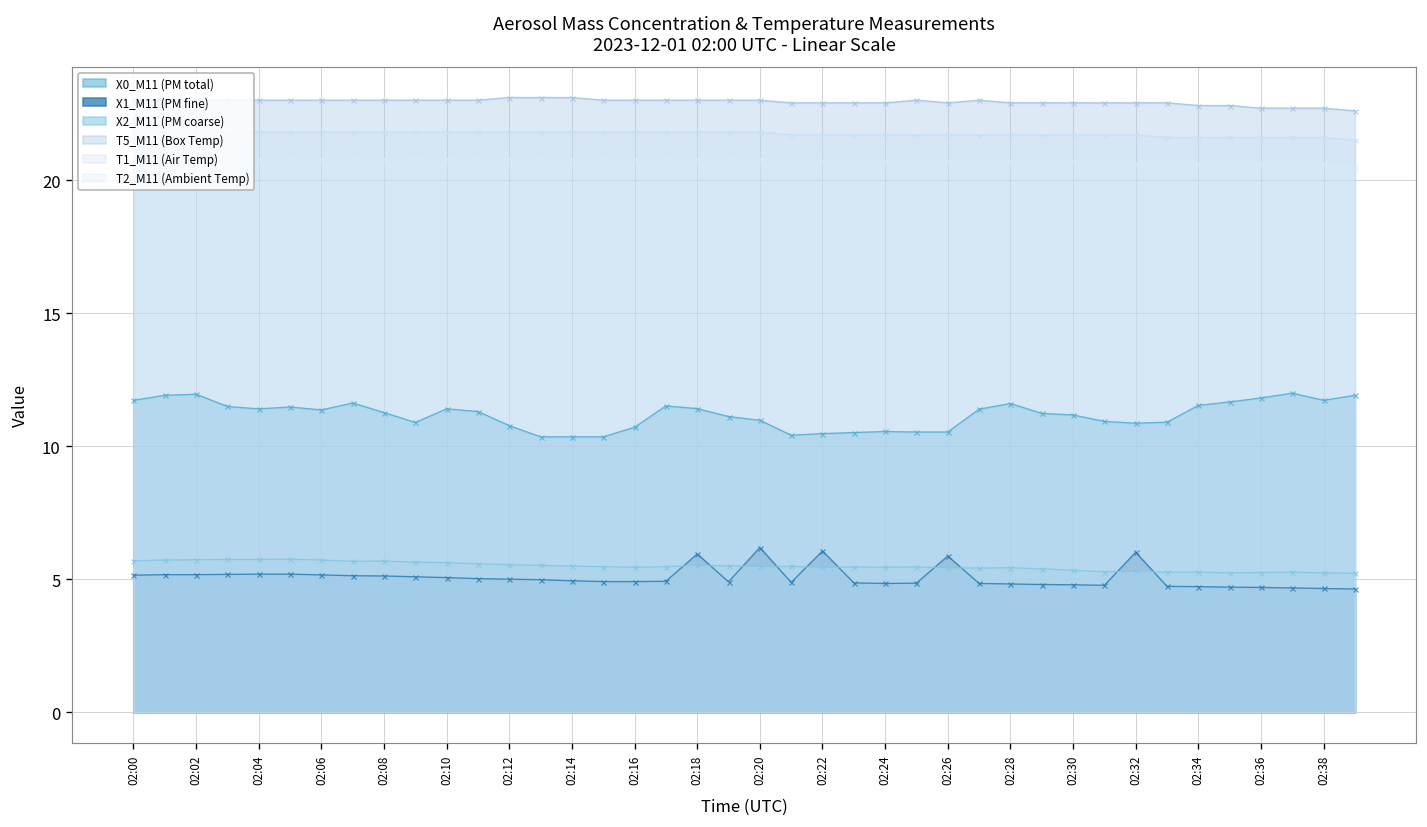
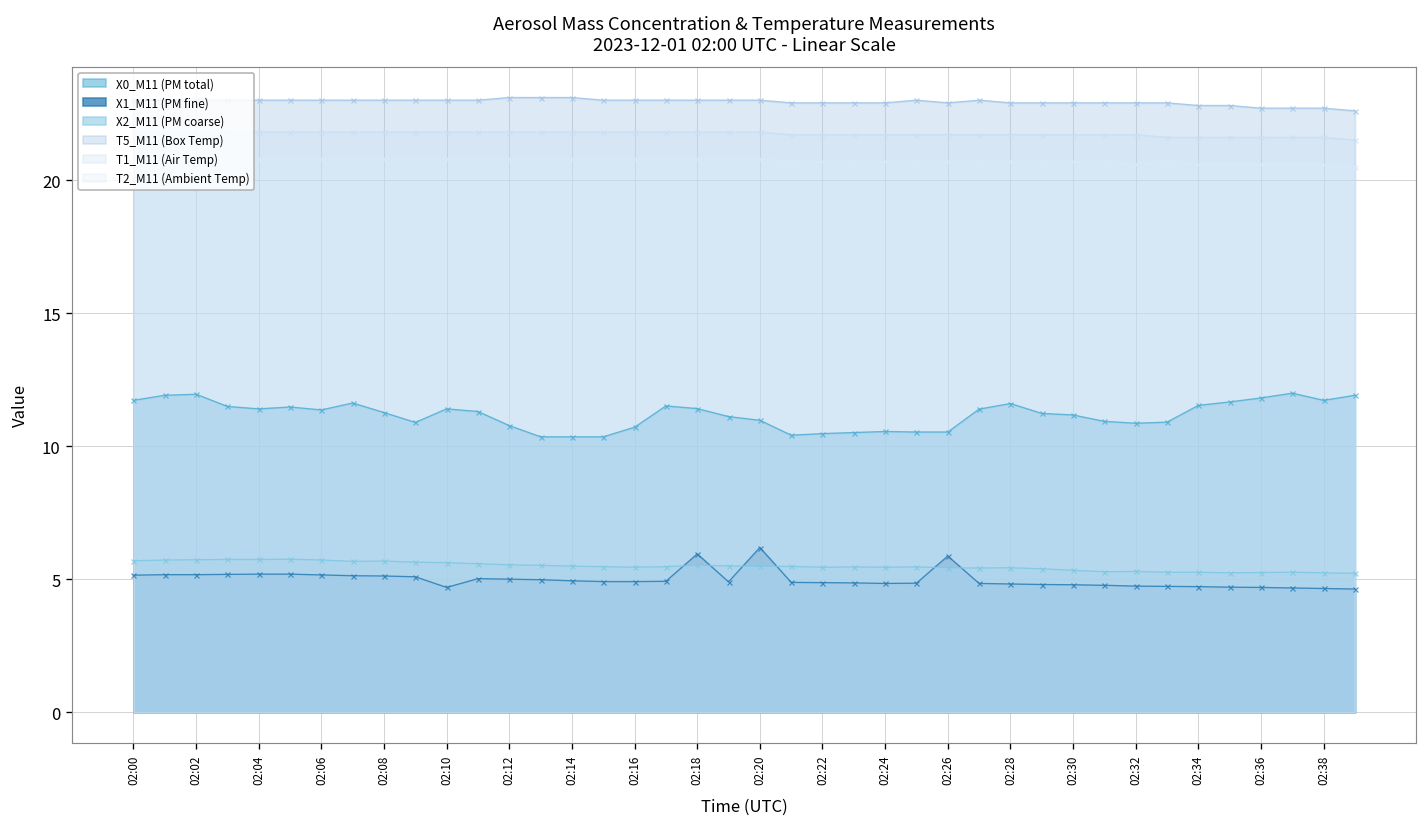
X1_M11 (PM fine), 02:10: 5.1 -> 4.7
X1_M11 (PM fine), 02:22: 6.1 -> 4.9
X1_M11 (PM fine), 02:32: 6.0 -> 4.7
